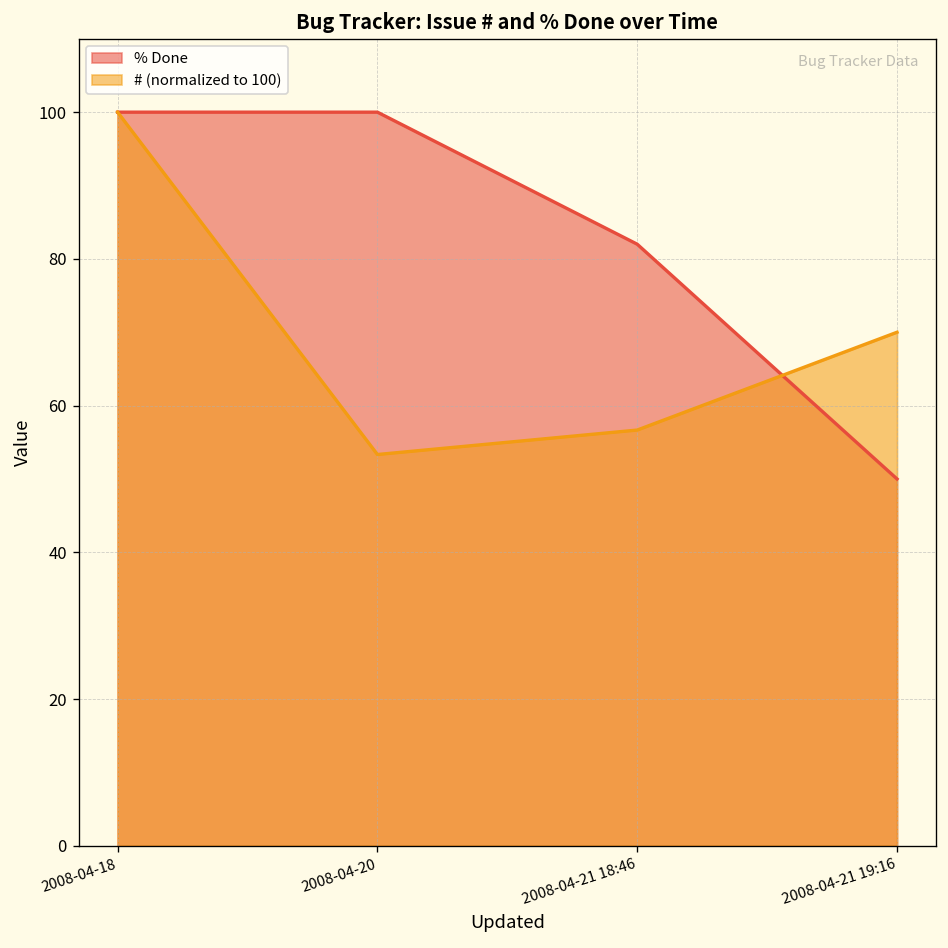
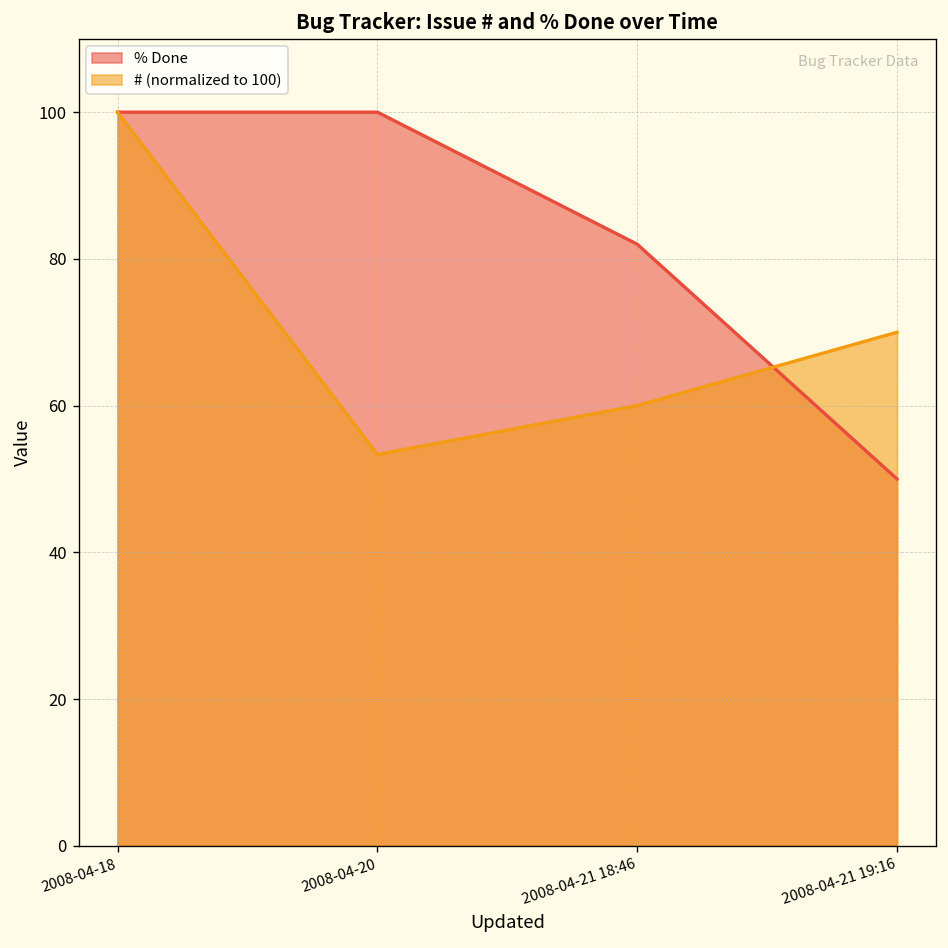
# (normalized to 100), 2008-04-21 18:46: 57 -> 60
